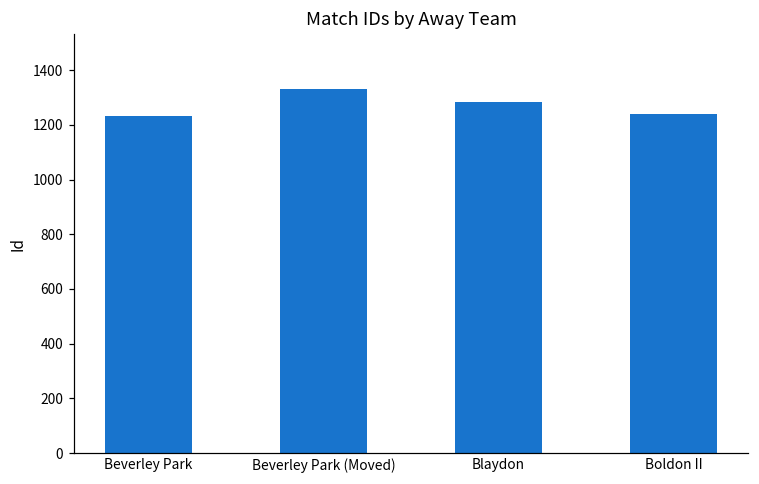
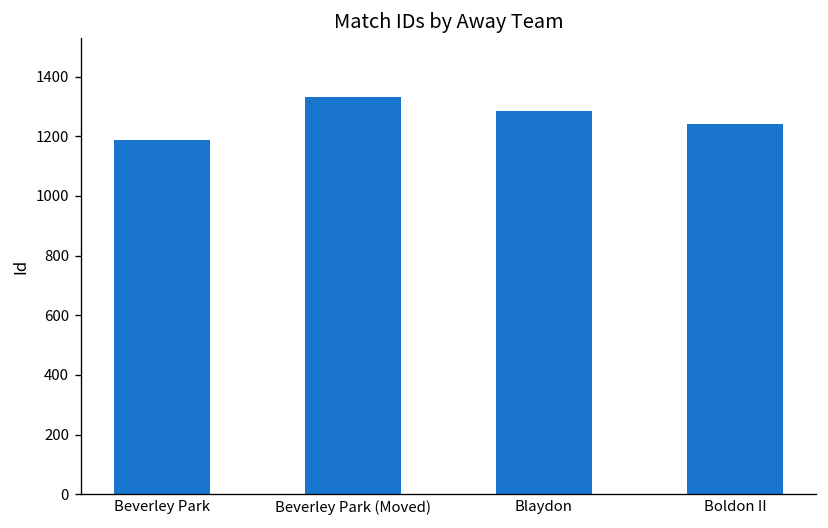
Beverley Park: 1230 -> 1190
